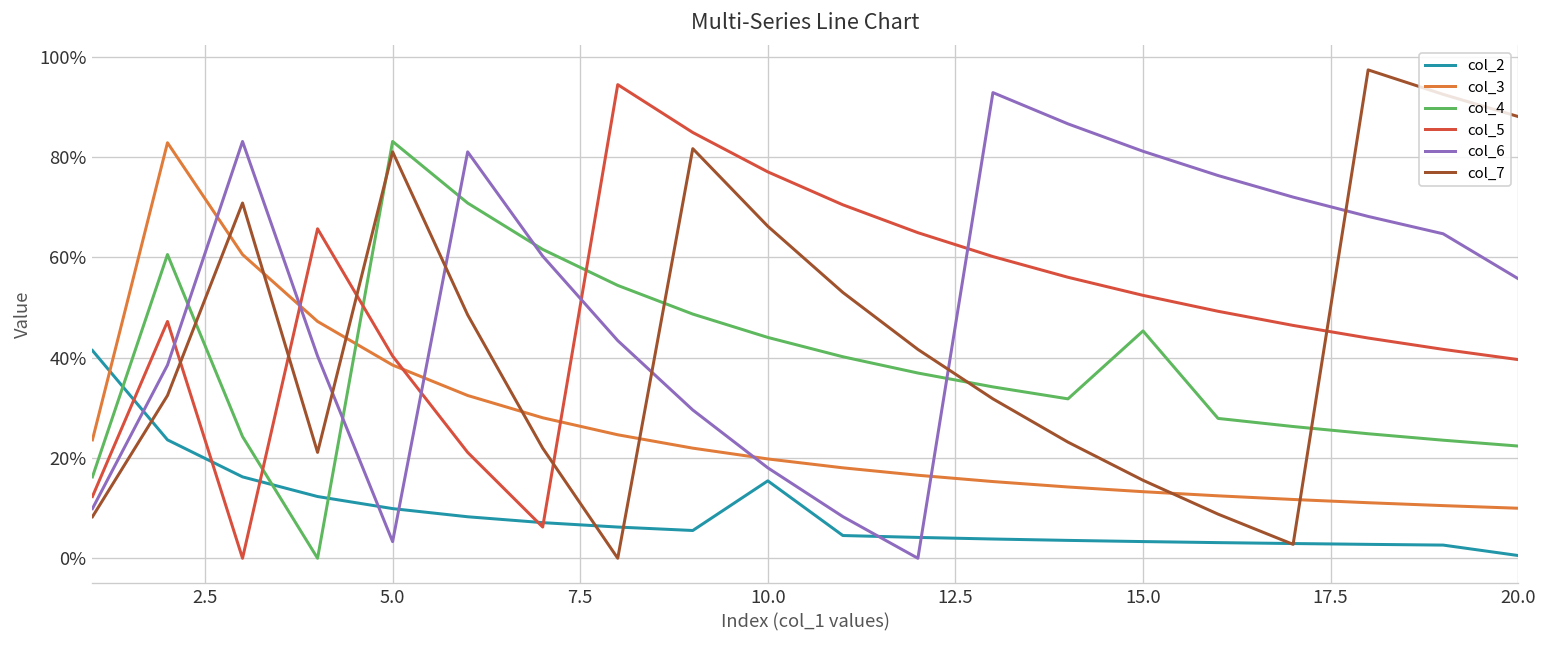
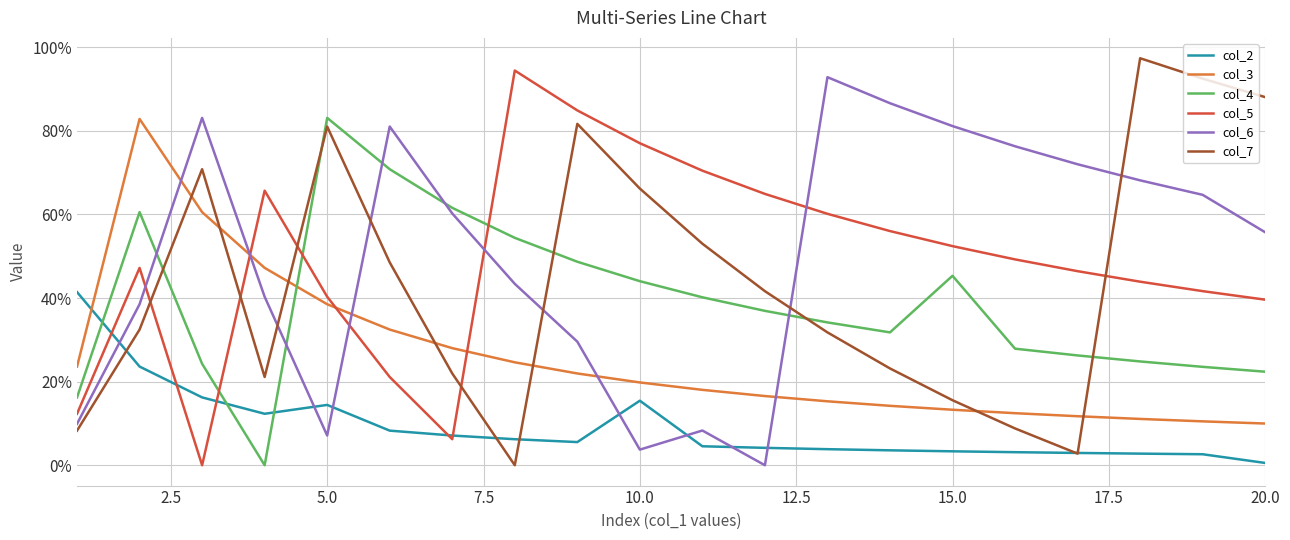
col_2, 5.0: 10% -> 14%
col_6, 5.0: 3% -> 7%
col_6, 10.0: 18% -> 4%
